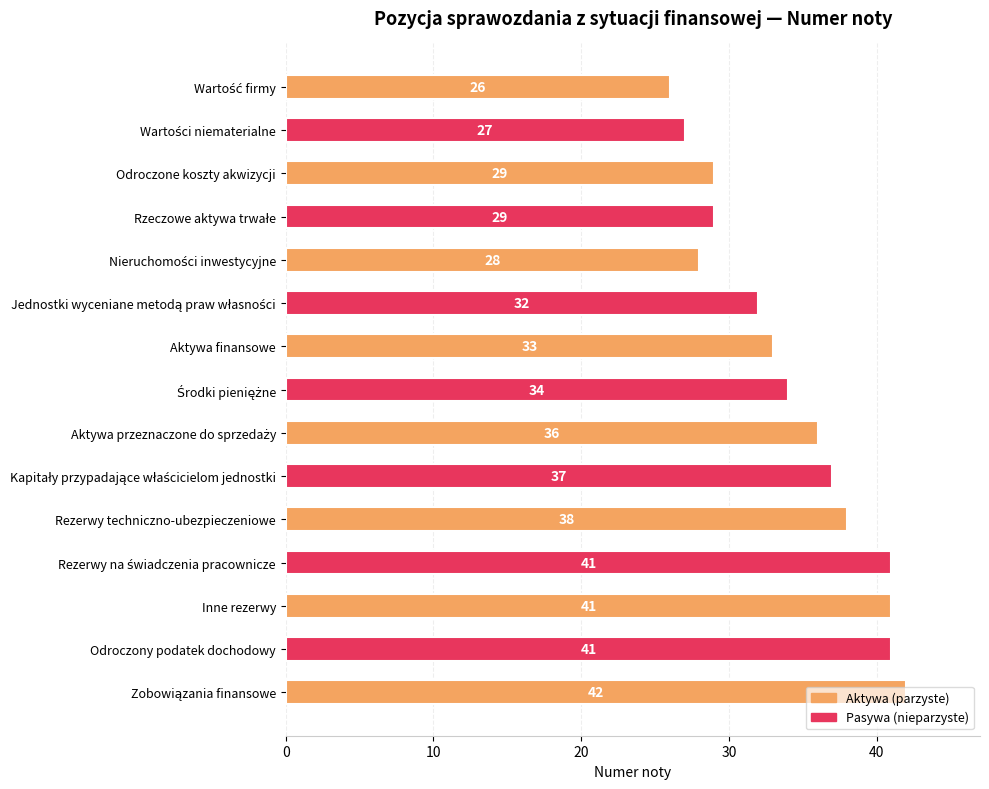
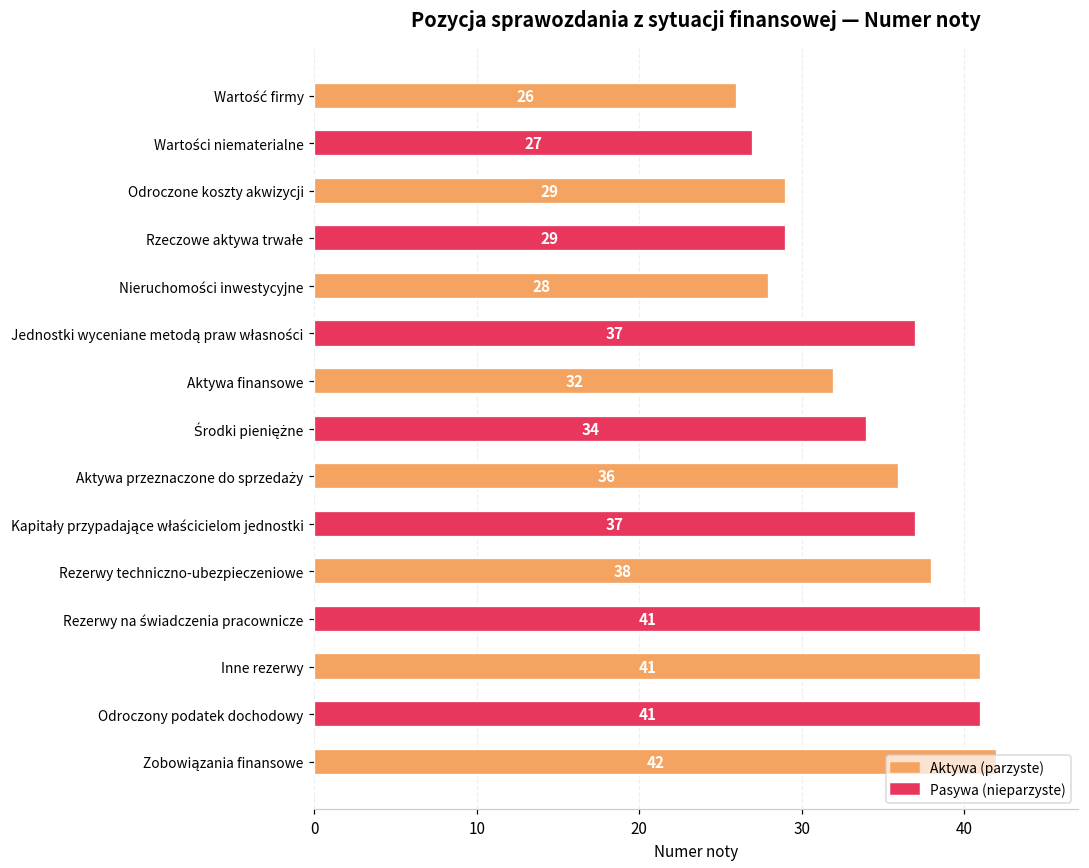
Jednostki wyceniane metodą praw własności: 32 -> 37
Aktywa finansowe: 33 -> 32
